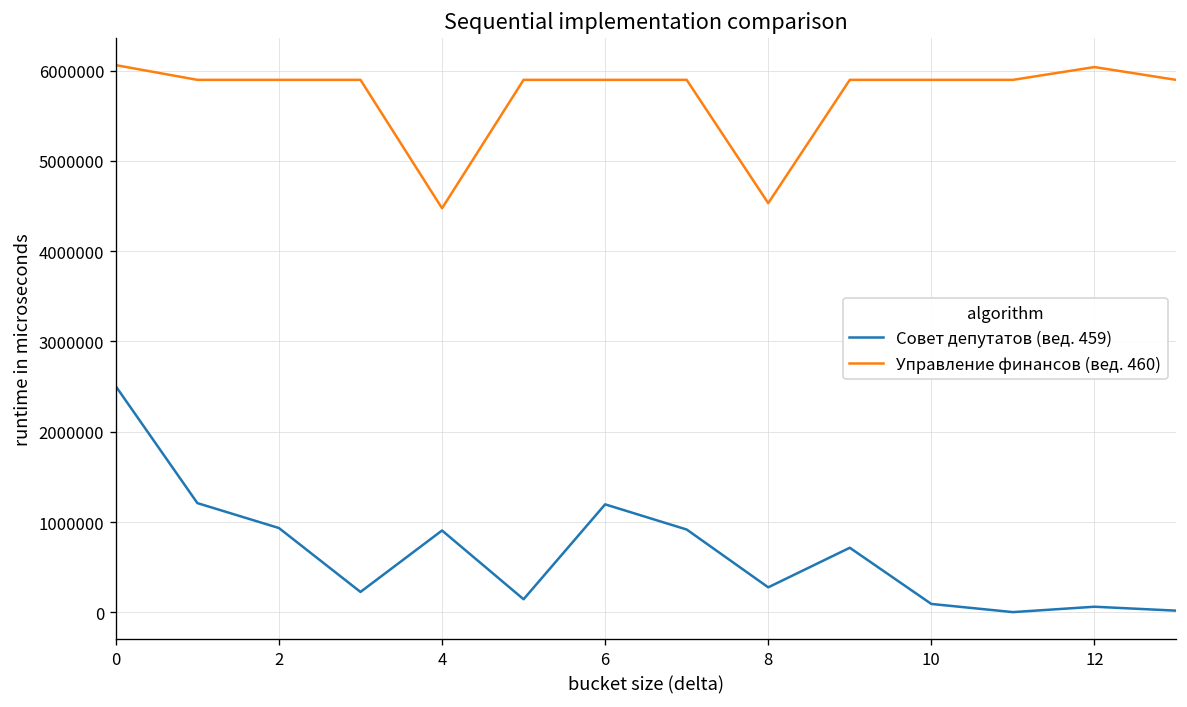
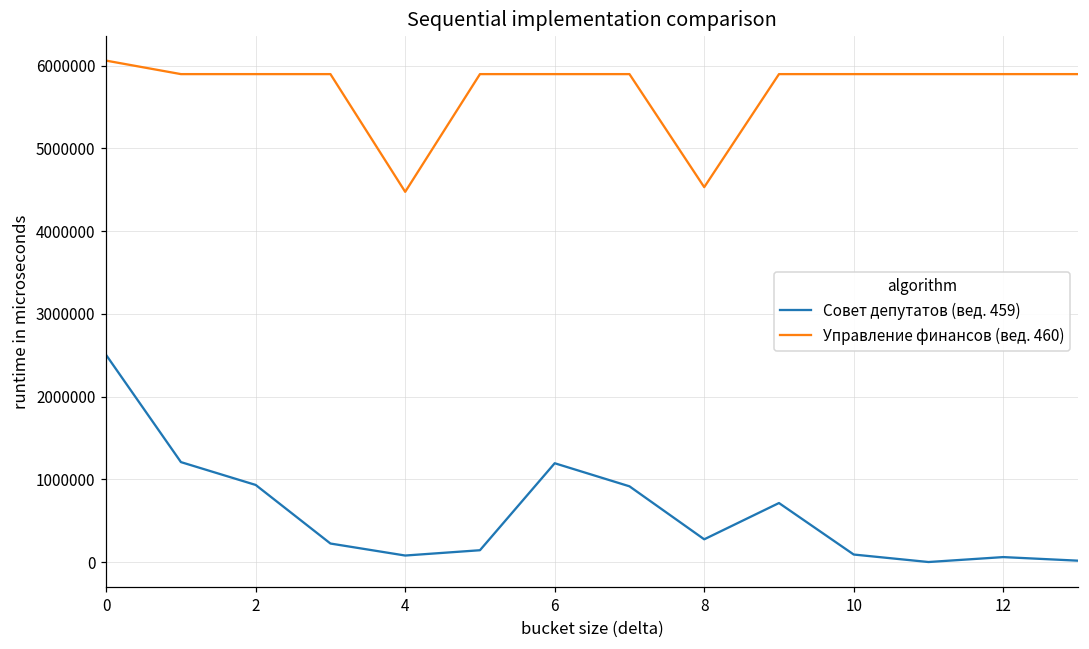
Совет депутатов (вед. 459), 4: 900000 -> 100000
Управление финансов (вед. 460), 12: 6000000 -> 5900000
